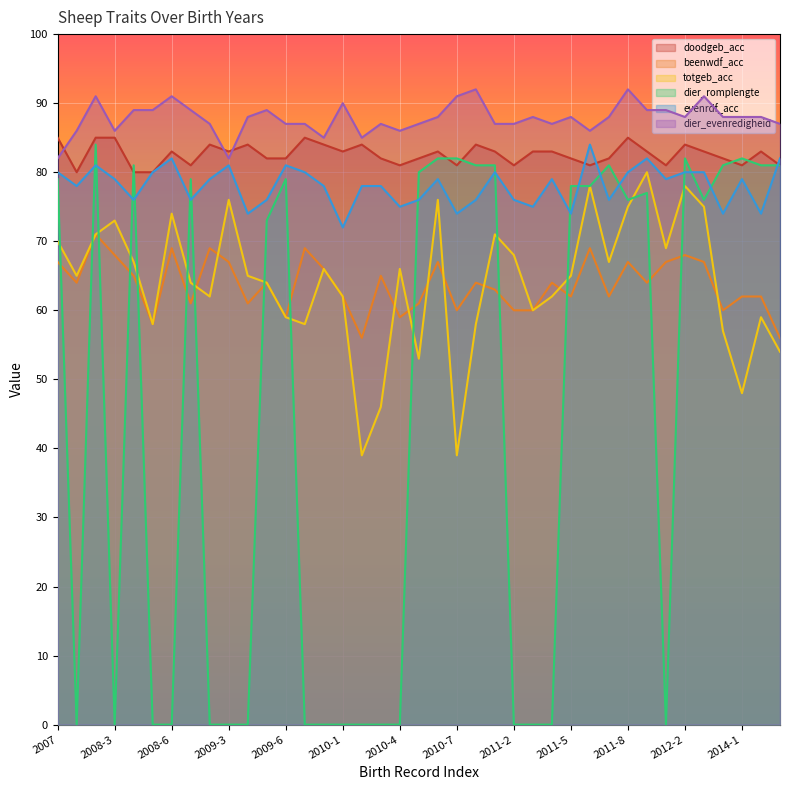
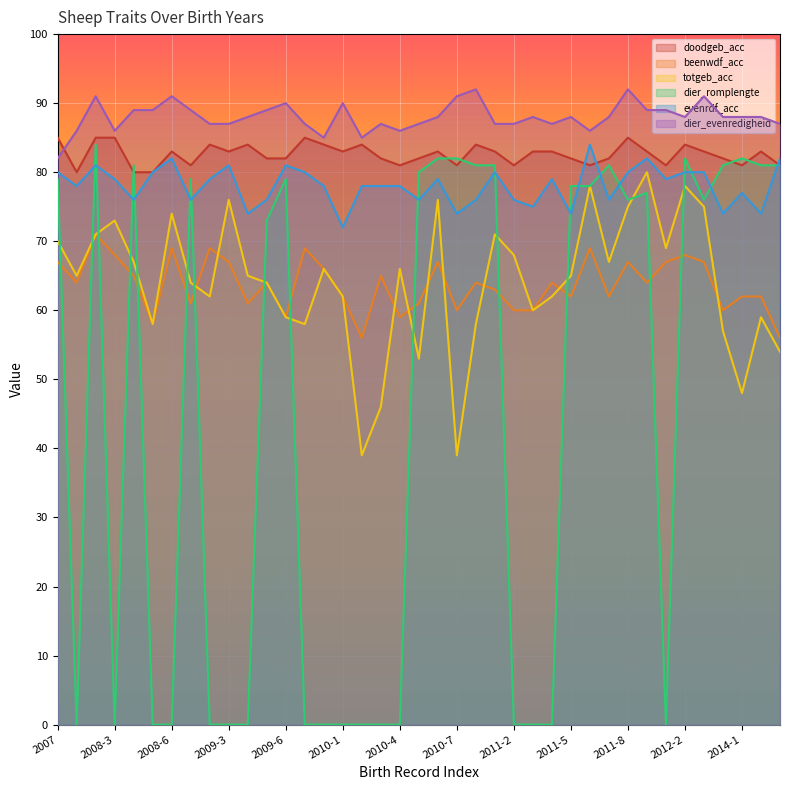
dier_evenredigheid, 2009-3: 82 -> 87
dier_evenredigheid, 2009-6: 87 -> 90
evenrdf_acc, 2010-4: 75 -> 78
evenrdf_acc, 2014-1: 79 -> 77
